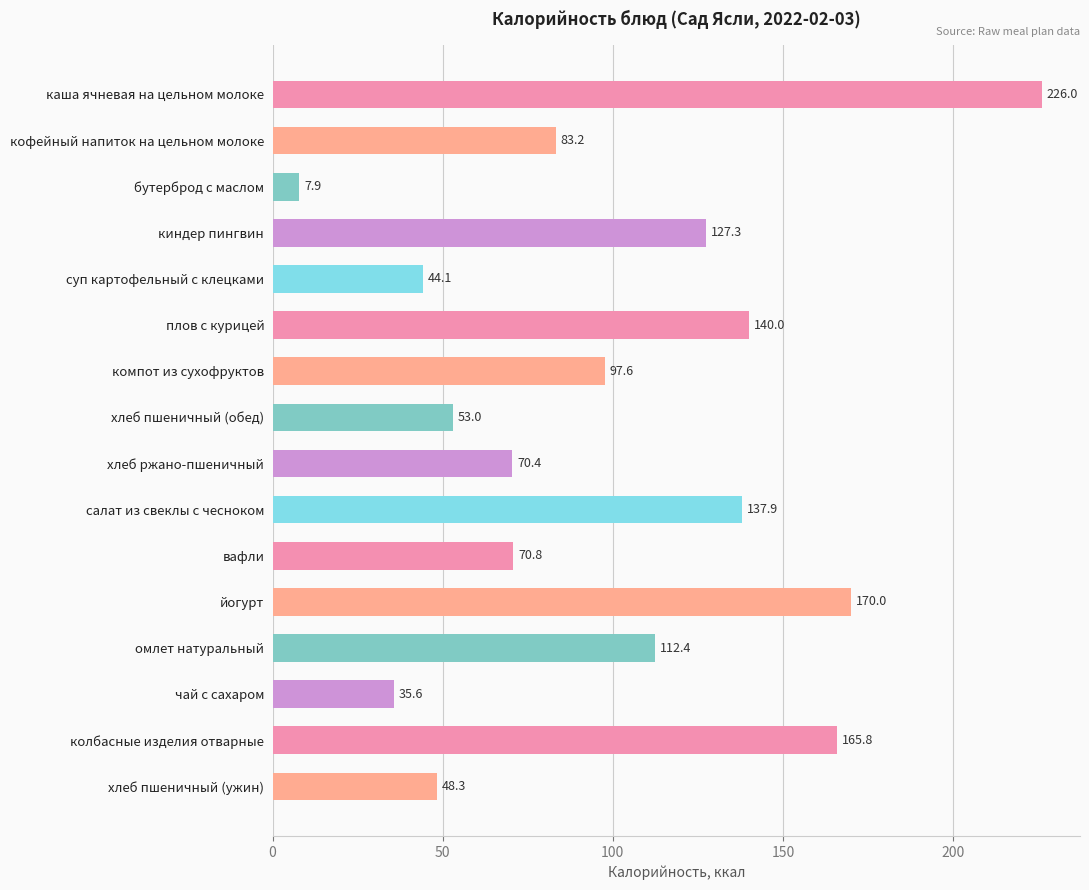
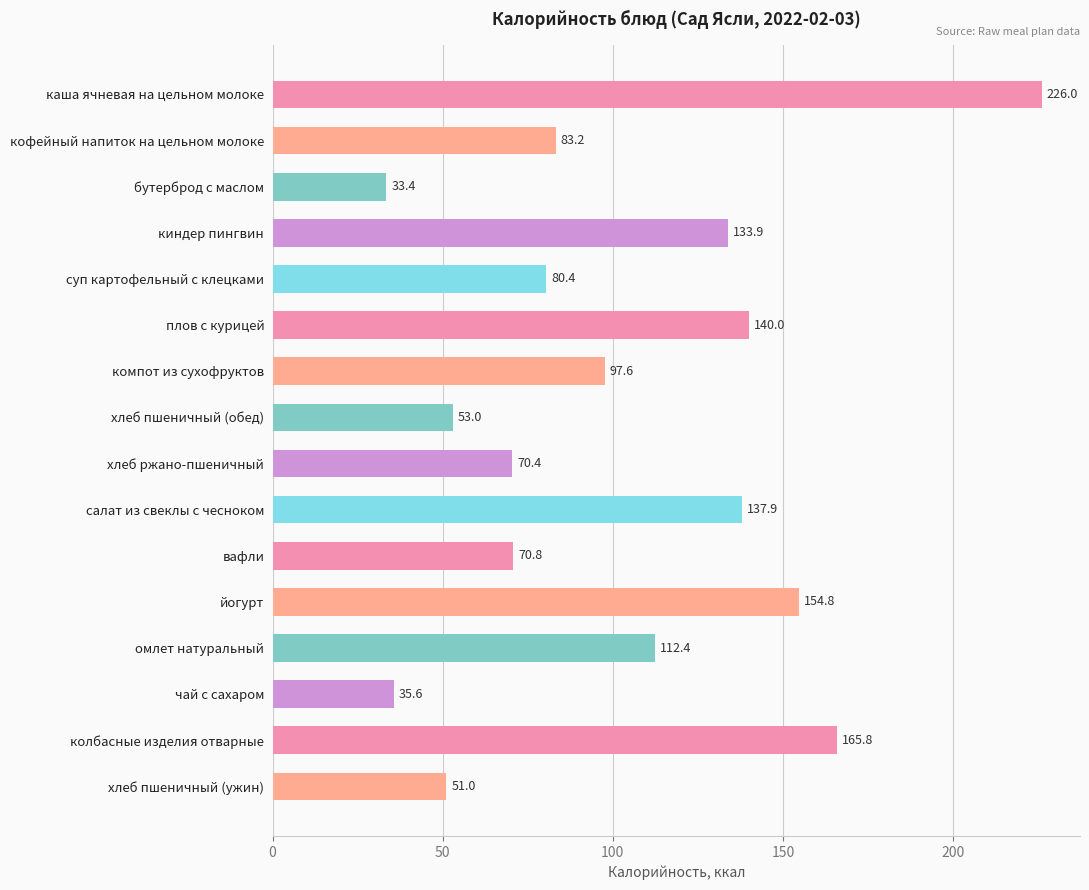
бутерброд с маслом: 7.9 -> 33.4
киндер пингвин: 127.3 -> 133.9
суп картофельный с клецками: 44.1 -> 80.4
йогурт: 170.0 -> 154.8
хлеб пшеничный (ужин): 48.3 -> 51.0
